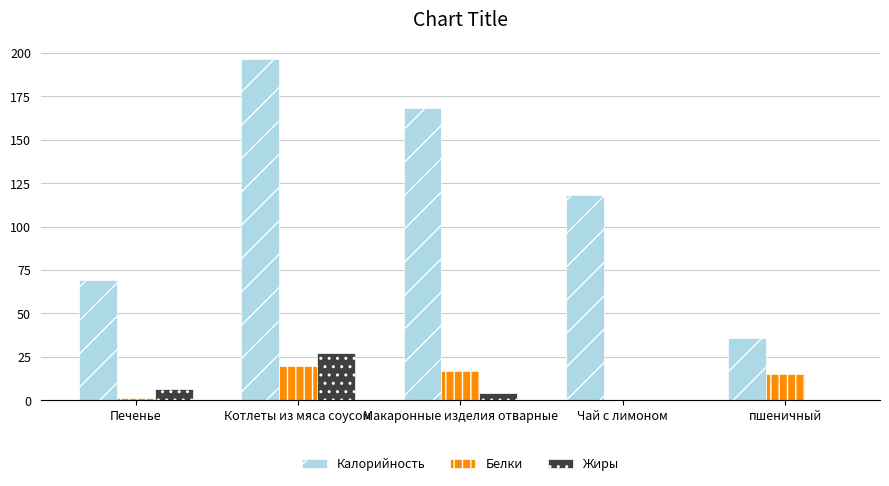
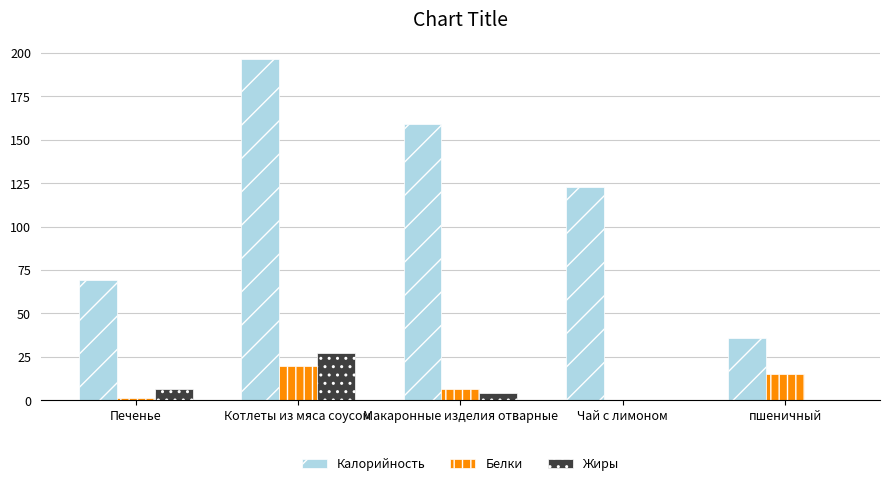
Калорийность, Макаронные изделия отварные: 168 -> 159
Белки, Макаронные изделия отварные: 17 -> 6
Калорийность, Чай с лимоном: 118 -> 123
